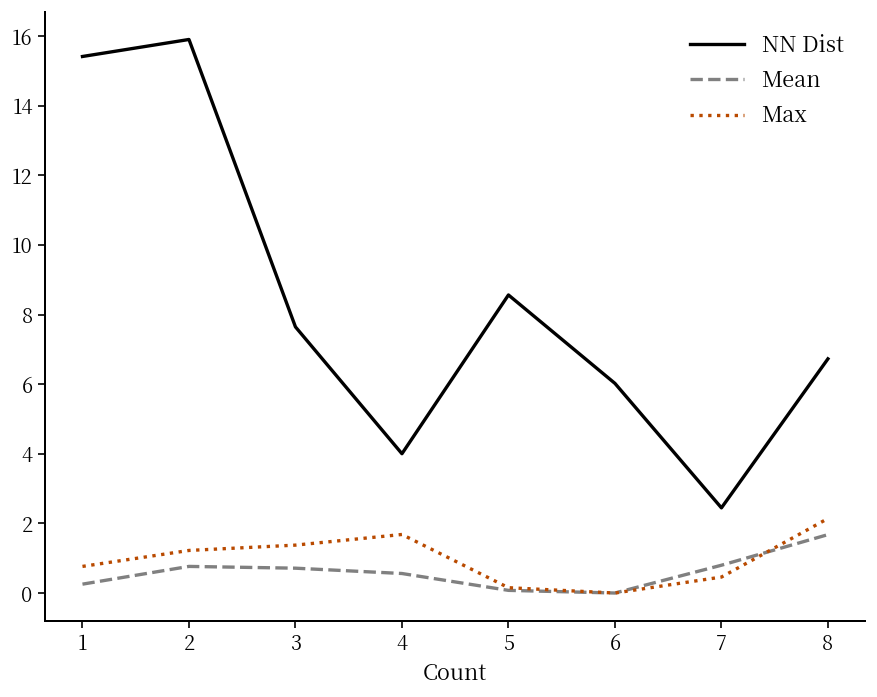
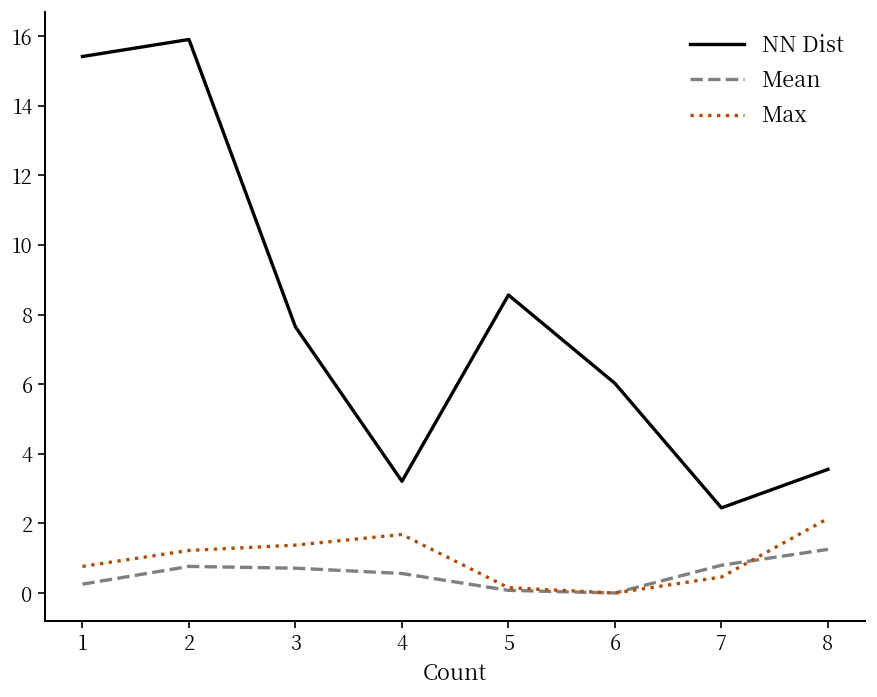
NN Dist, 4: 4.0 -> 3.2
NN Dist, 8: 6.7 -> 3.6
Mean, 8: 1.7 -> 1.3
